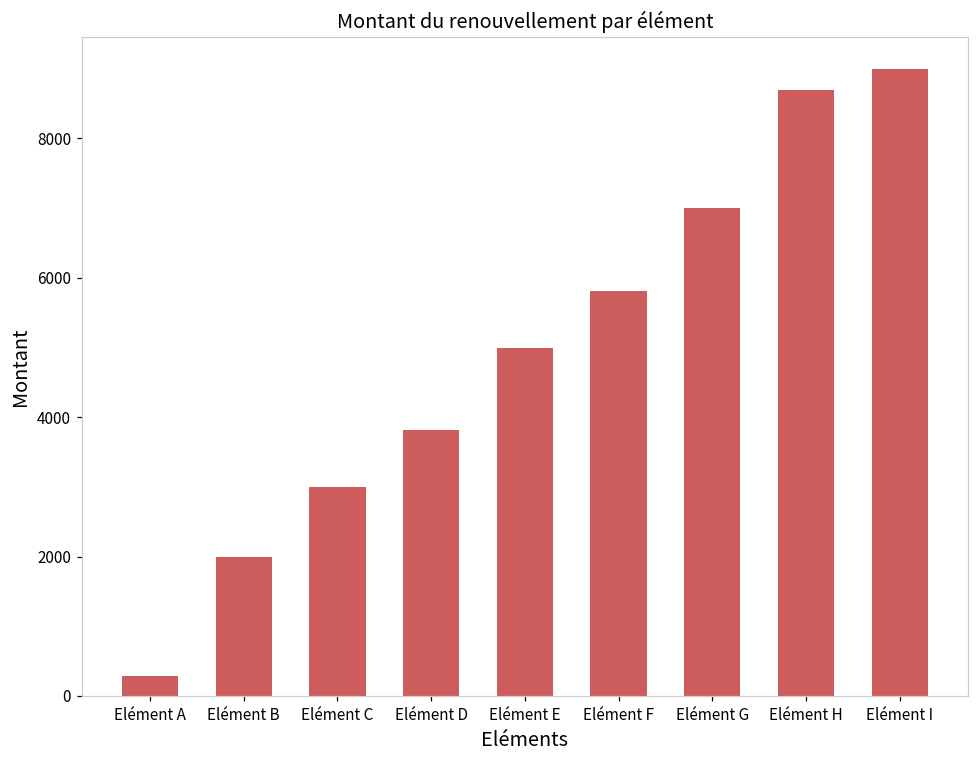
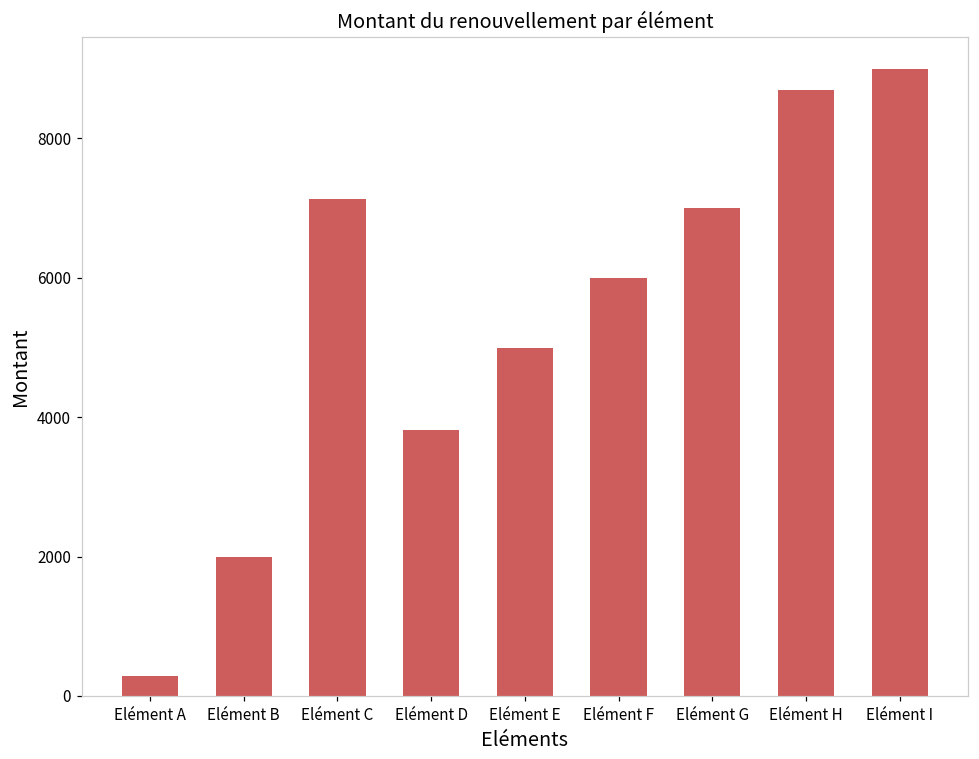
Elément C: 3000 -> 7100
Elément F: 5800 -> 6000
